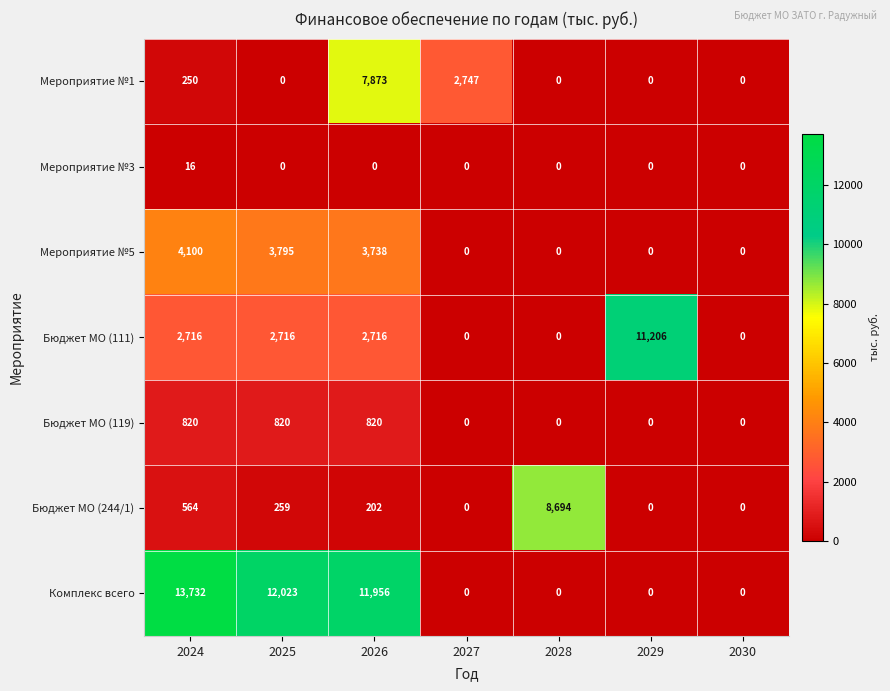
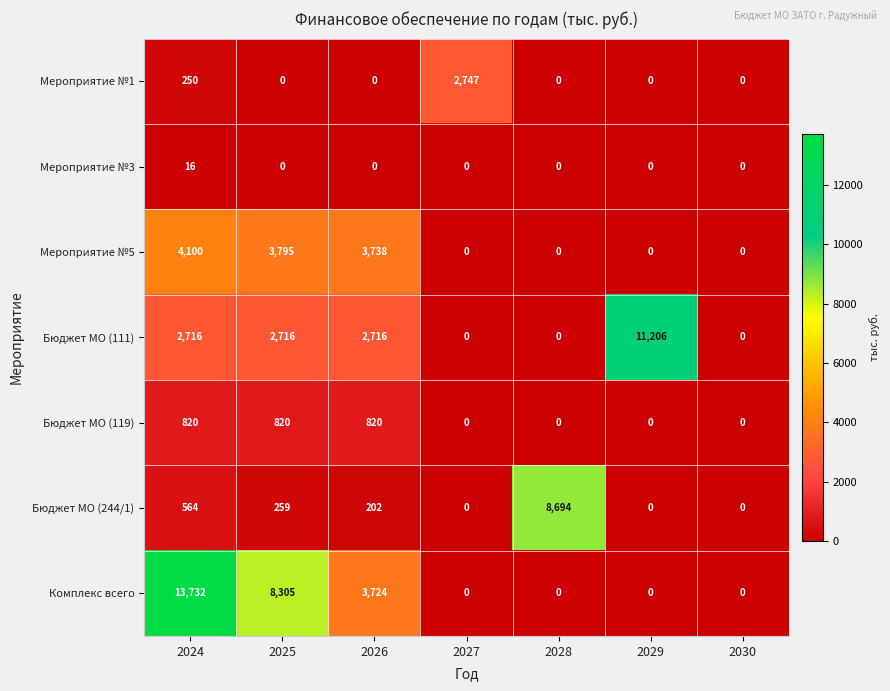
Мероприятие №1, 2026: 7,873 -> 0
Комплекс всего, 2025: 12,023 -> 8,305
Комплекс всего, 2026: 11,956 -> 3,724
